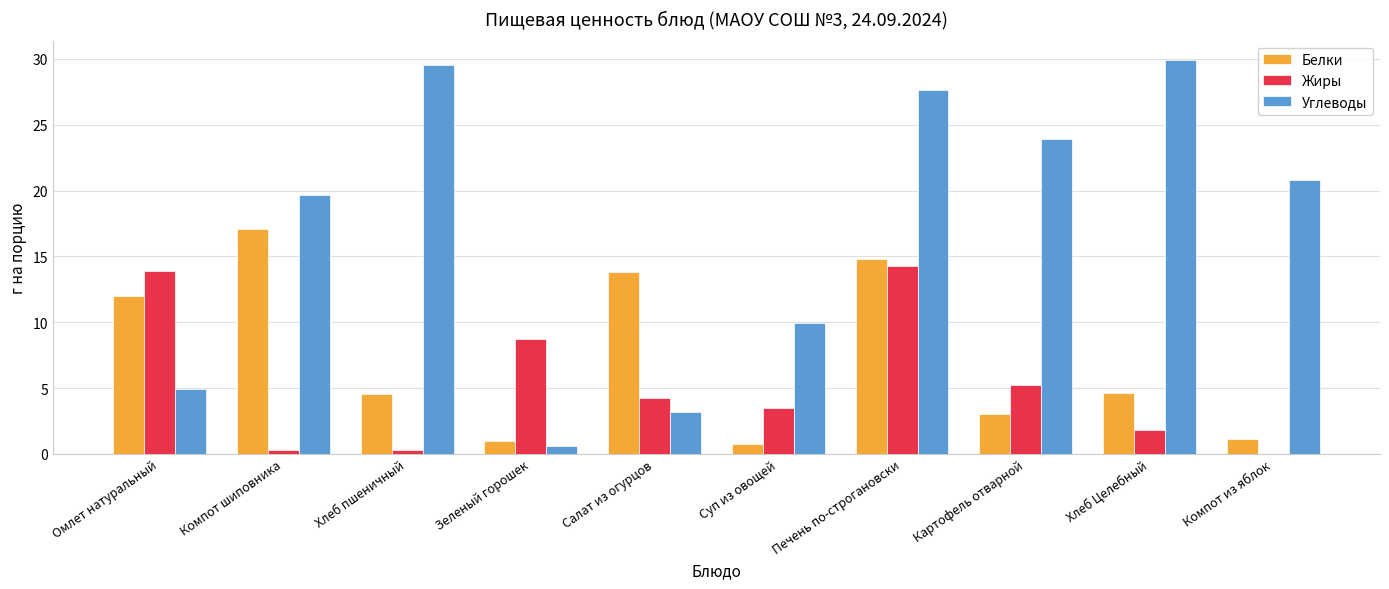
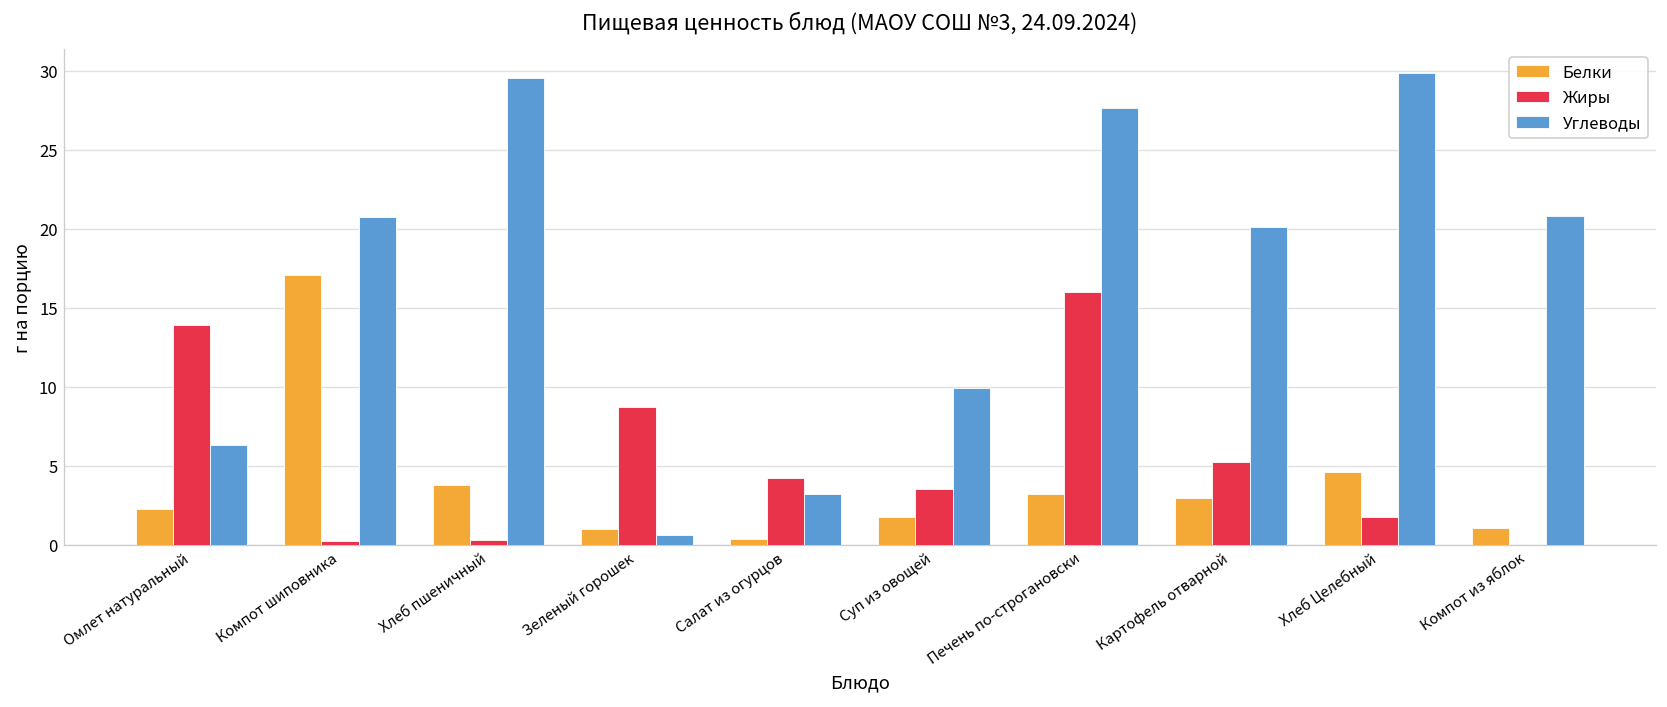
Белки, Омлет натуральный: 12.0 -> 2.3
Углеводы, Омлет натуральный: 4.9 -> 6.3
Углеводы, Компот шиповника: 19.6 -> 20.8
Белки, Хлеб пшеничный: 4.6 -> 3.8
Белки, Салат из огурцов: 13.8 -> 0.4
Белки, Суп из овощей: 0.7 -> 1.8
Белки, Печень по-строгановски: 14.8 -> 3.2
Жиры, Печень по-строгановски: 14.3 -> 16.0
Углеводы, Картофель отварной: 23.9 -> 20.1
